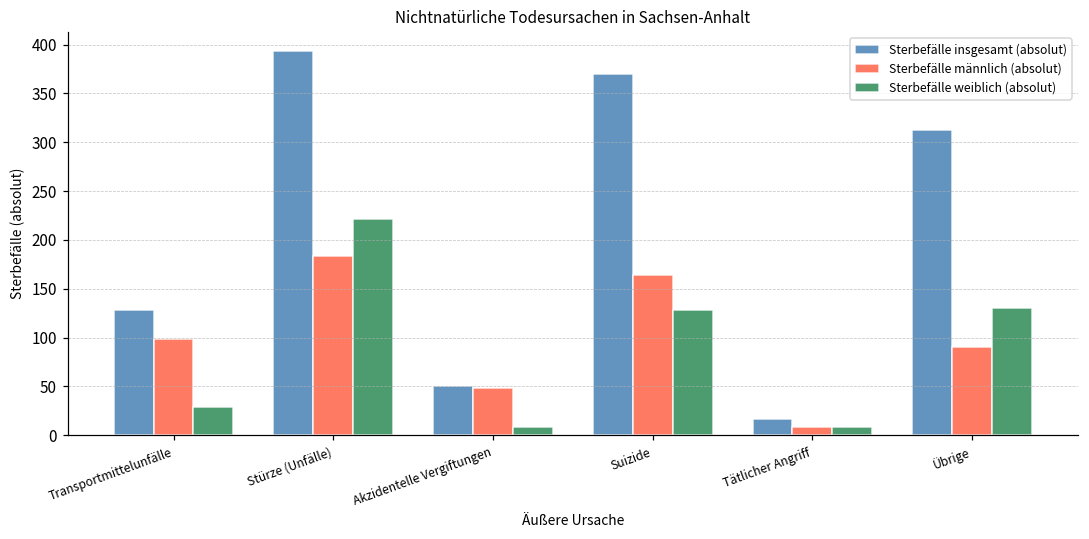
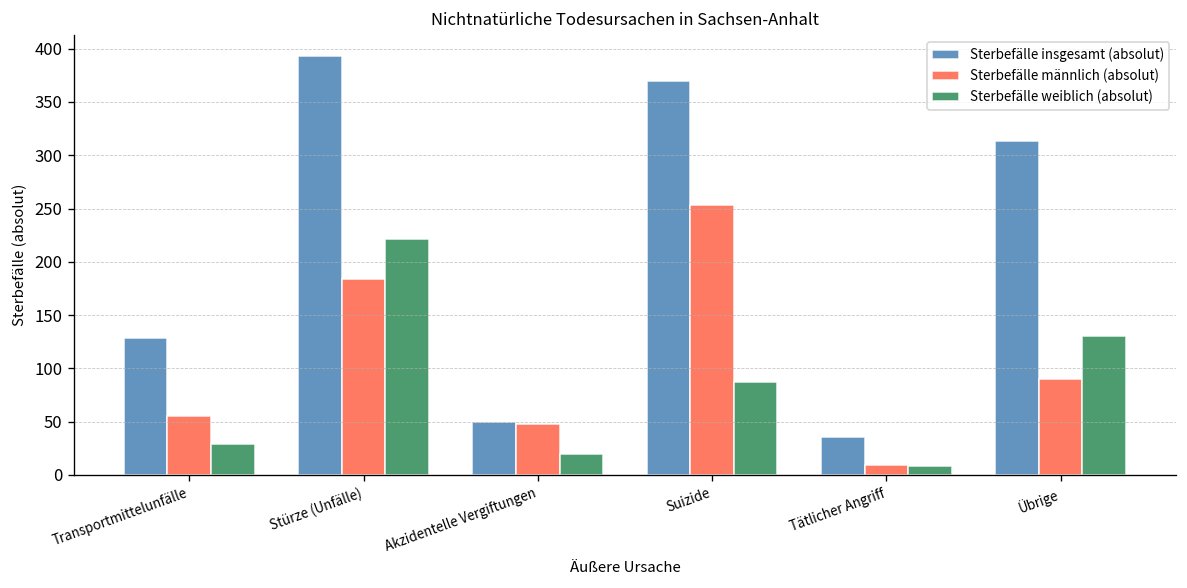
Sterbefälle männlich (absolut), Transportmittelunfälle: 100 -> 60
Sterbefälle weiblich (absolut), Akzidentelle Vergiftungen: 10 -> 20
Sterbefälle männlich (absolut), Suizide: 160 -> 250
Sterbefälle weiblich (absolut), Suizide: 130 -> 90
Sterbefälle insgesamt (absolut), Tätlicher Angriff: 20 -> 40
